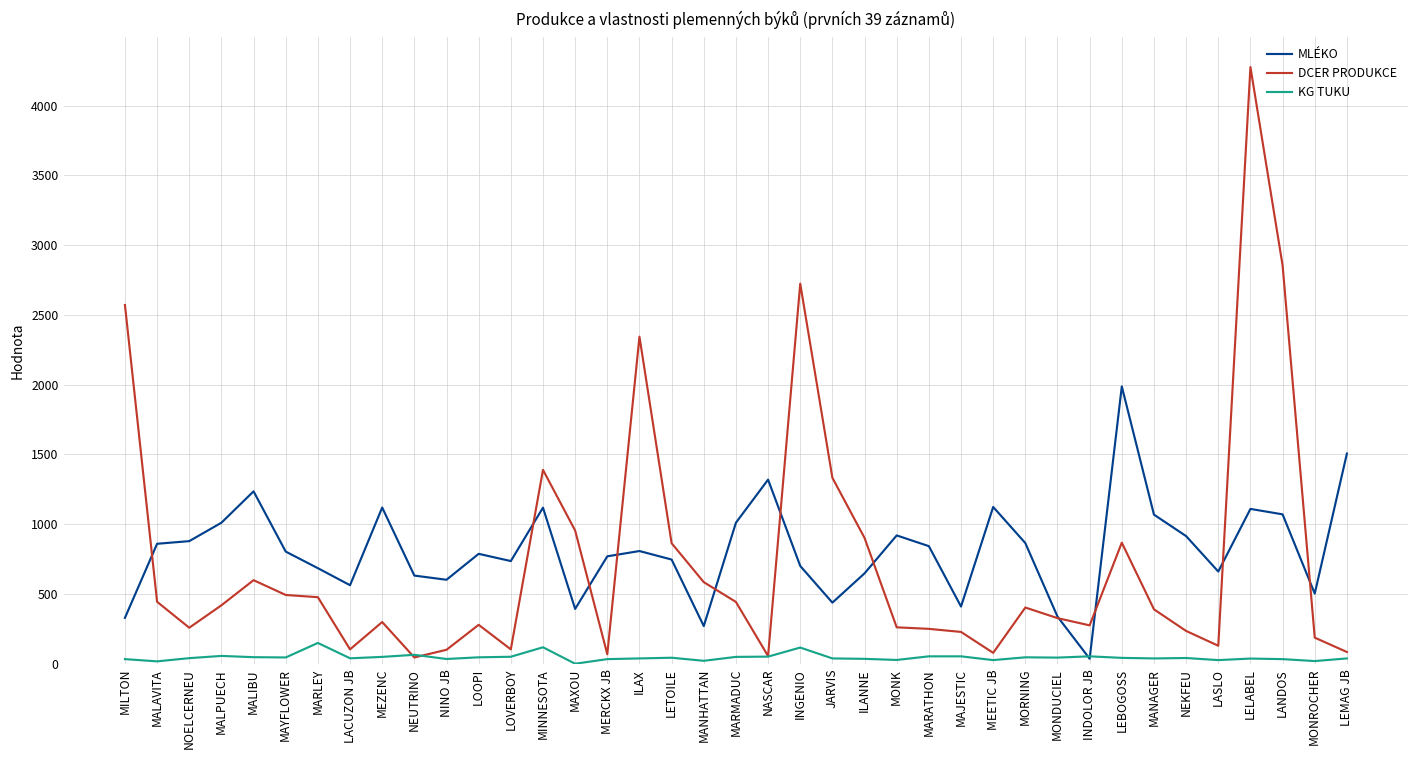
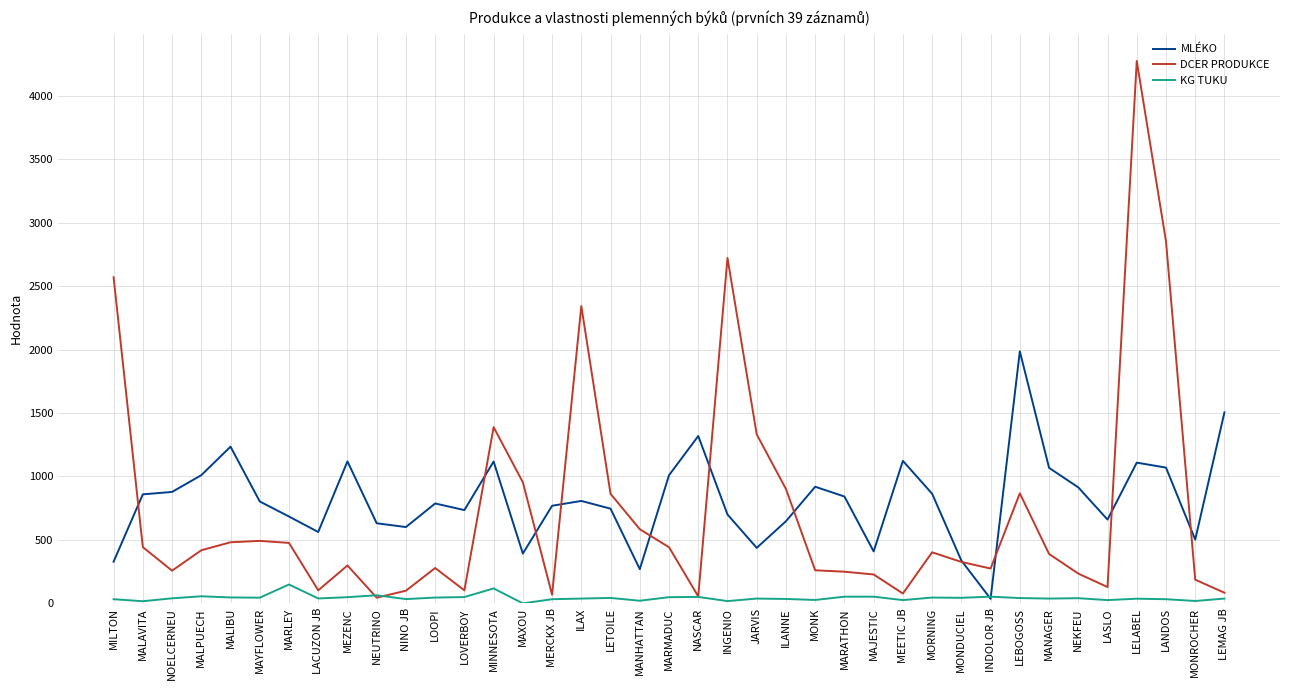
DCER PRODUKCE, MALIBU: 600 -> 480
KG TUKU, INGENIO: 120 -> 20
